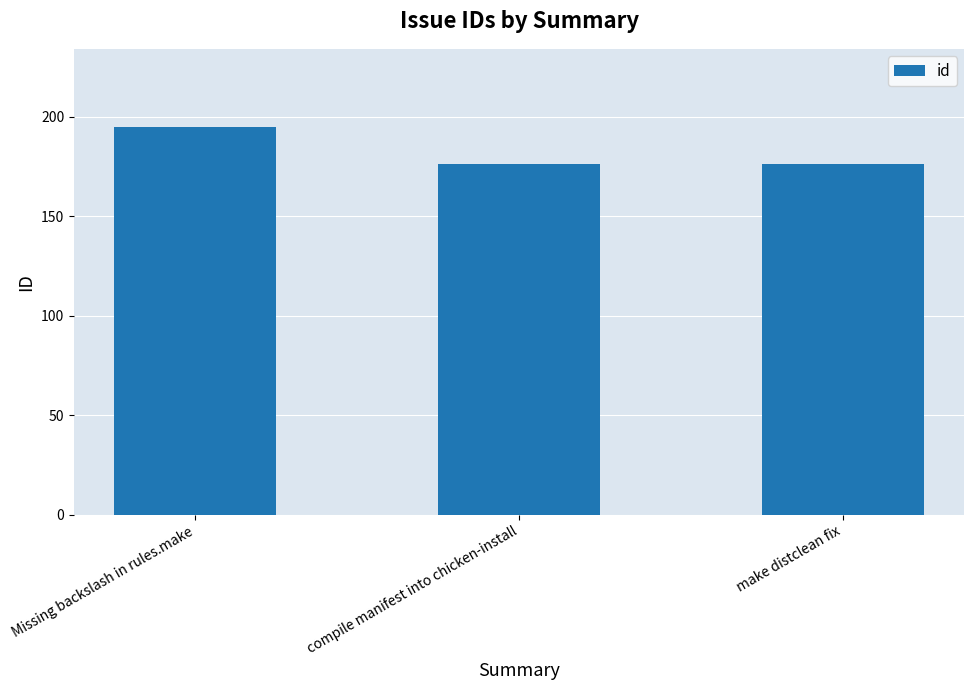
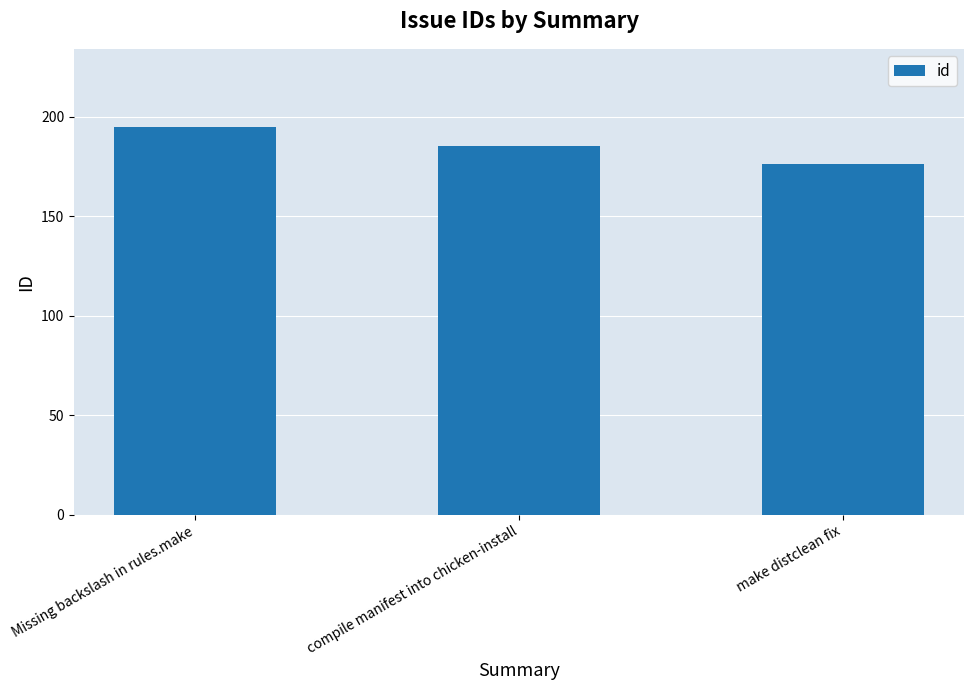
compile manifest into chicken-install: 176 -> 185
